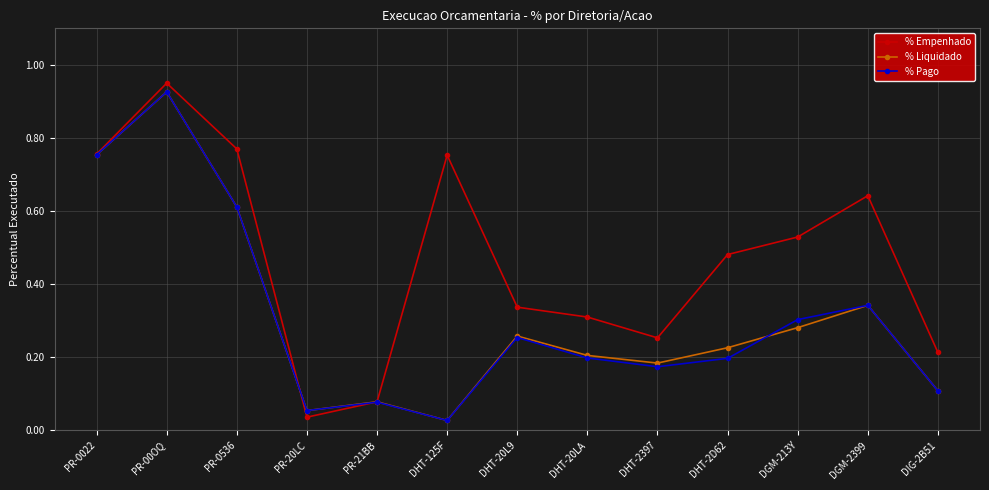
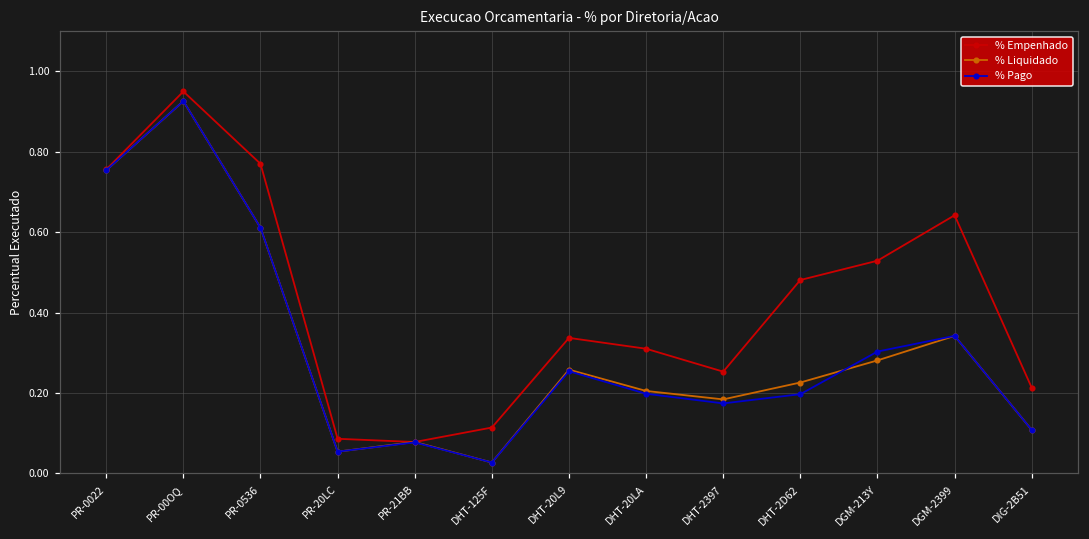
% Empenhado, PR-20LC: 0.04 -> 0.09
% Empenhado, DHT-125F: 0.75 -> 0.11
